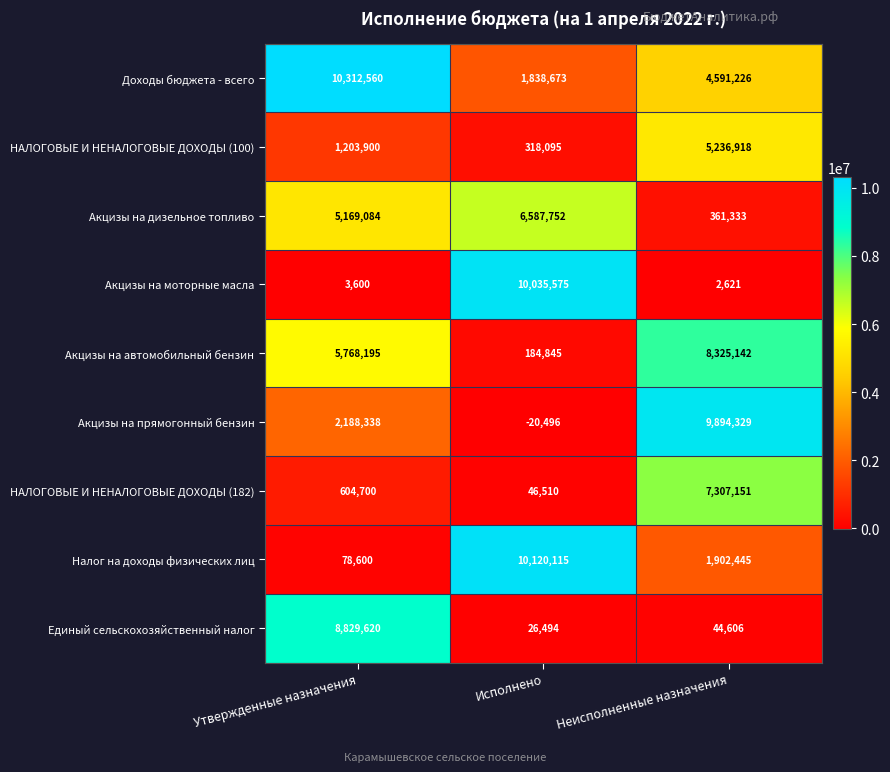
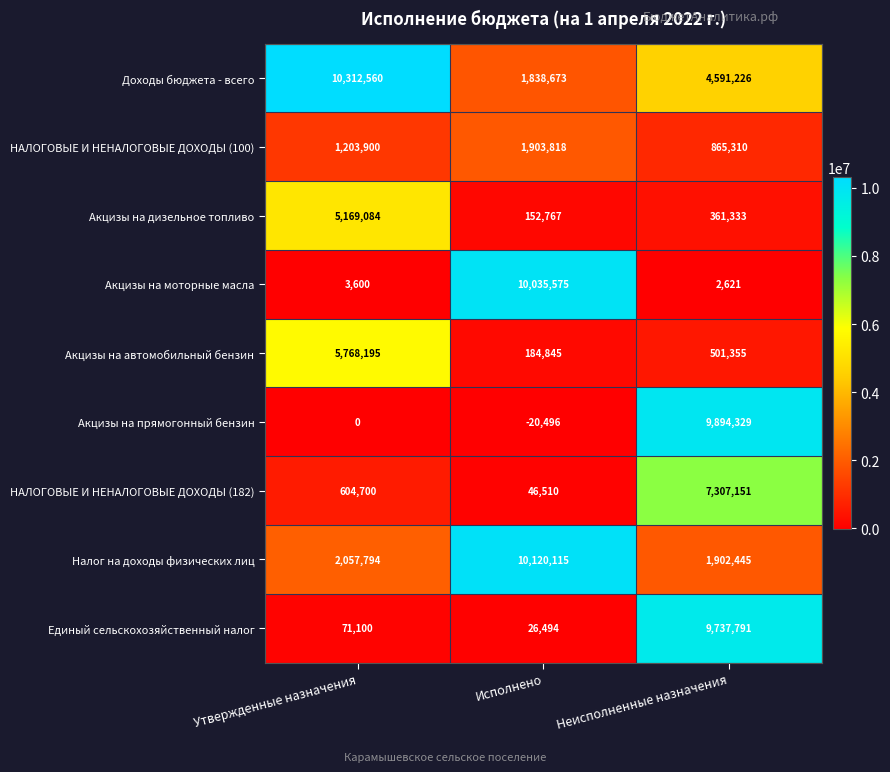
НАЛОГОВЫЕ И НЕНАЛОГОВЫЕ ДОХОДЫ (100), Исполнено: 318,095 -> 1,903,818
НАЛОГОВЫЕ И НЕНАЛОГОВЫЕ ДОХОДЫ (100), Неисполненные назначения: 5,236,918 -> 865,310
Акцизы на дизельное топливо, Исполнено: 6,587,752 -> 152,767
Акцизы на автомобильный бензин, Неисполненные назначения: 8,325,142 -> 501,355
Акцизы на прямогонный бензин, Утвержденные назначения: 2,188,338 -> 0
Налог на доходы физических лиц, Утвержденные назначения: 78,600 -> 2,057,794
Единый сельскохозяйственный налог, Утвержденные назначения: 8,829,620 -> 71,100
Единый сельскохозяйственный налог, Неисполненные назначения: 44,606 -> 9,737,791
